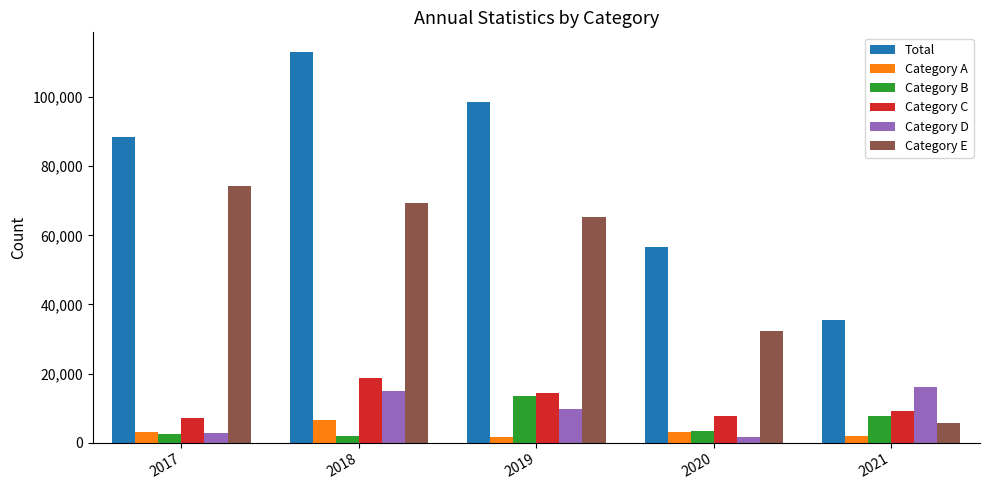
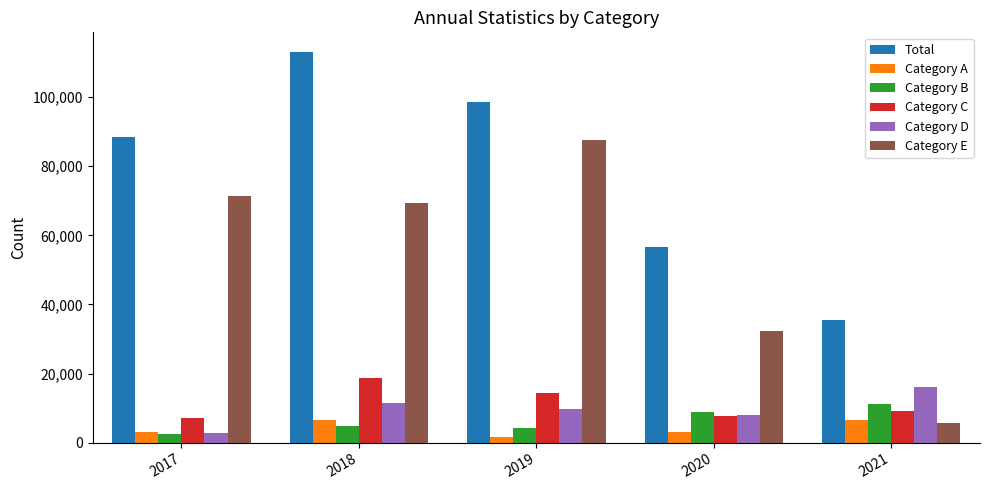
Category E, 2017: 74,000 -> 71,000
Category B, 2018: 2,000 -> 5,000
Category D, 2018: 15,000 -> 12,000
Category B, 2019: 13,000 -> 4,000
Category E, 2019: 65,000 -> 88,000
Category B, 2020: 3,000 -> 9,000
Category D, 2020: 2,000 -> 8,000
Category A, 2021: 2,000 -> 7,000
Category B, 2021: 8,000 -> 11,000
